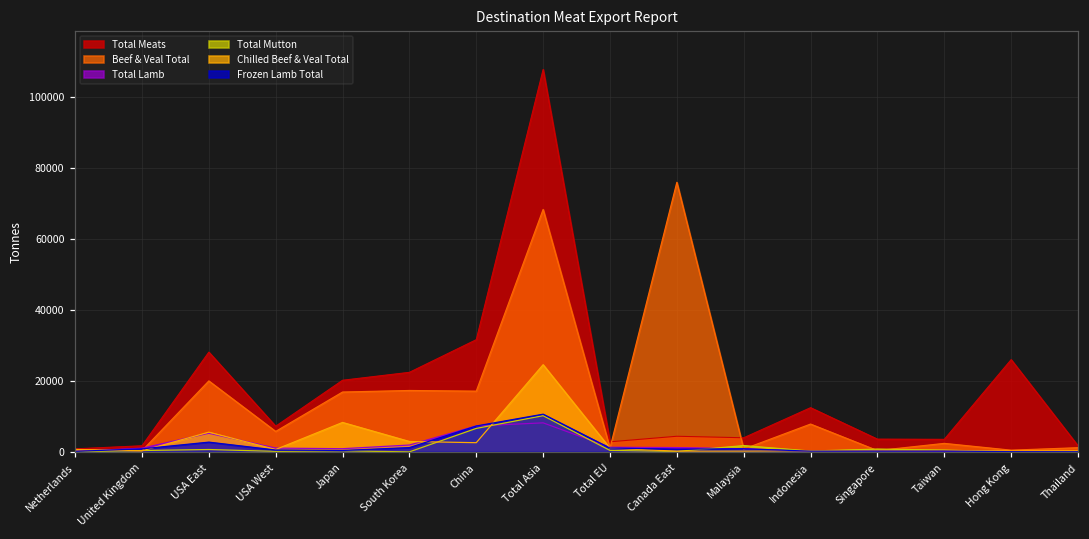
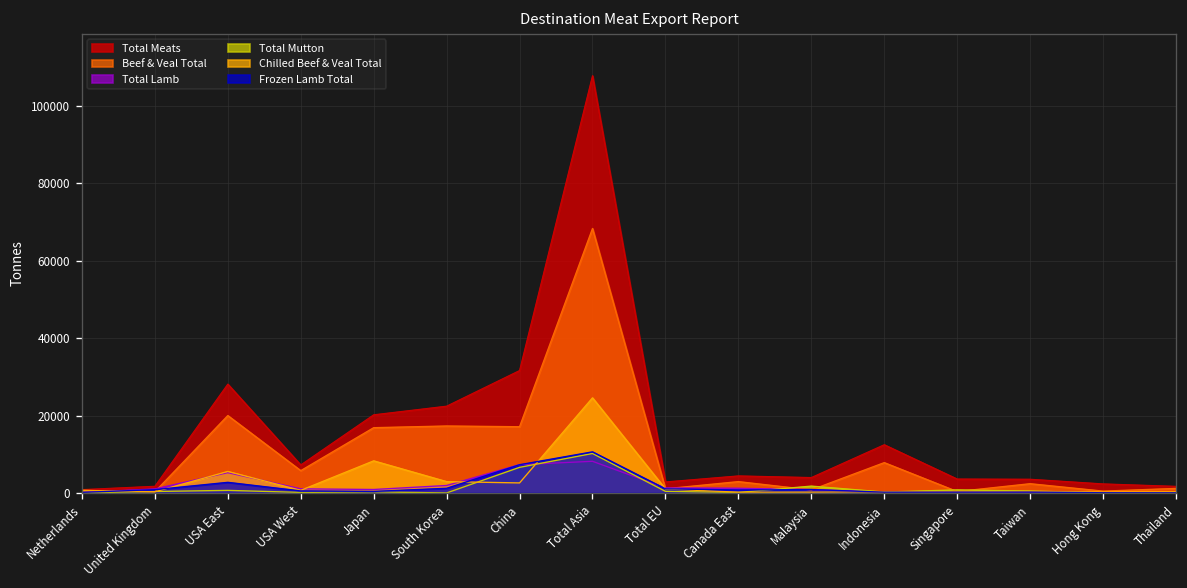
Beef & Veal Total, Canada East: 76000 -> 3000
Total Meats, Hong Kong: 26000 -> 2000
